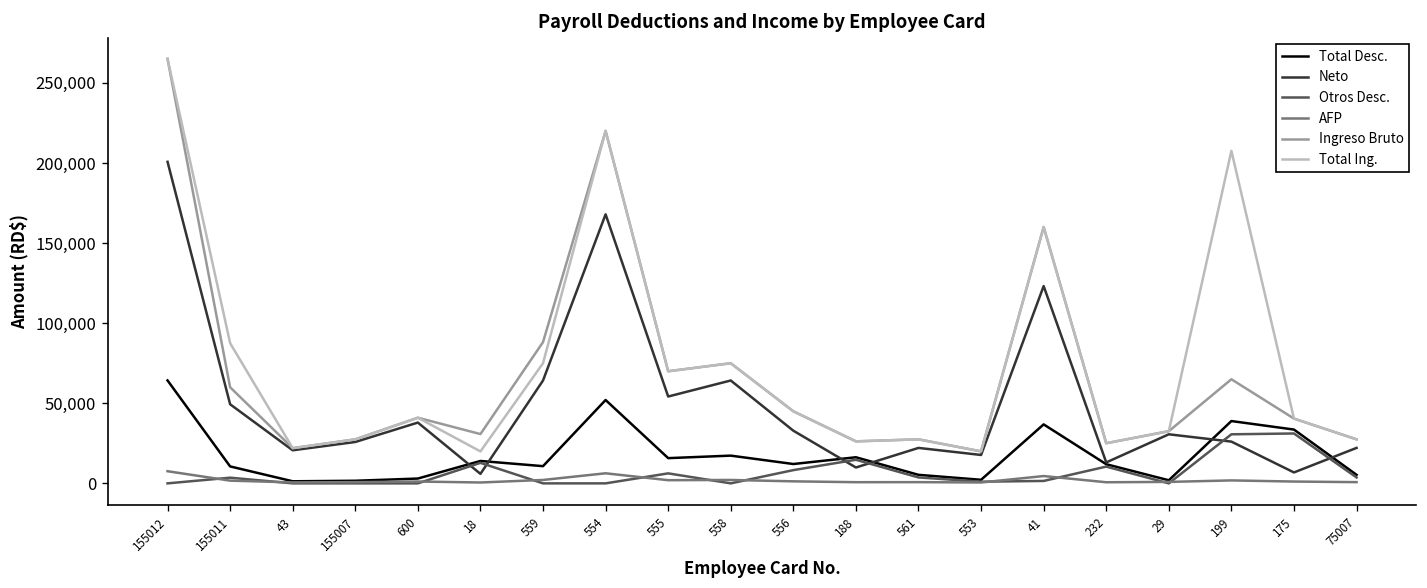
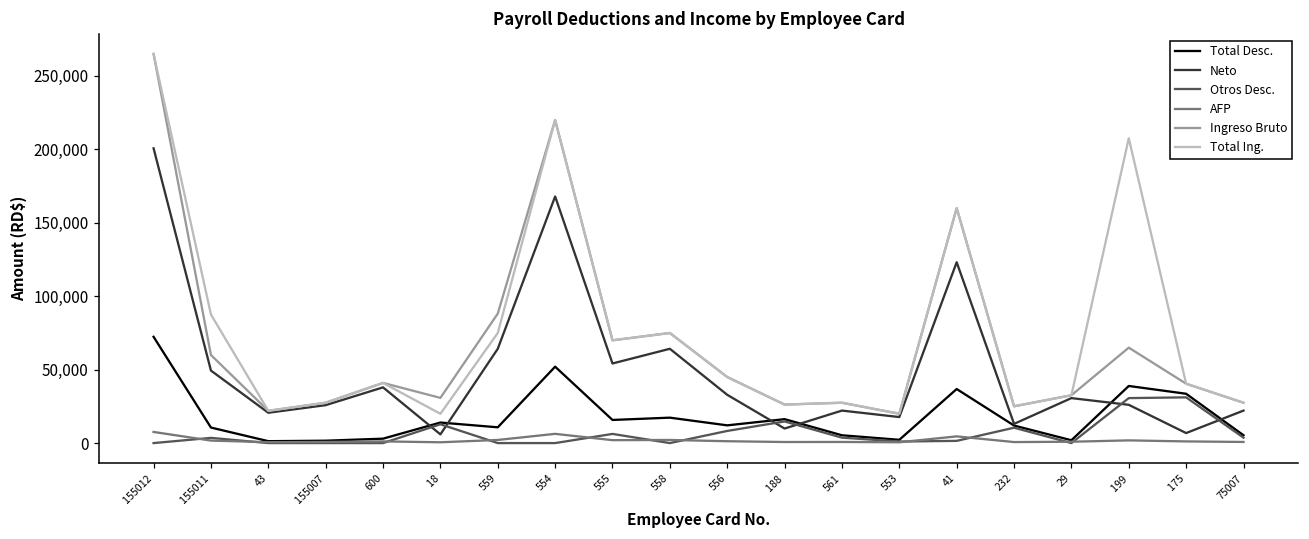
Total Desc., 155012: 64,000 -> 72,000
